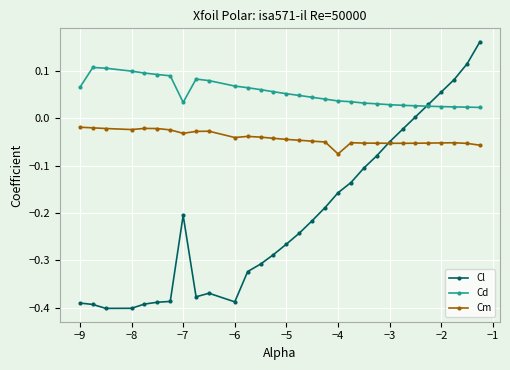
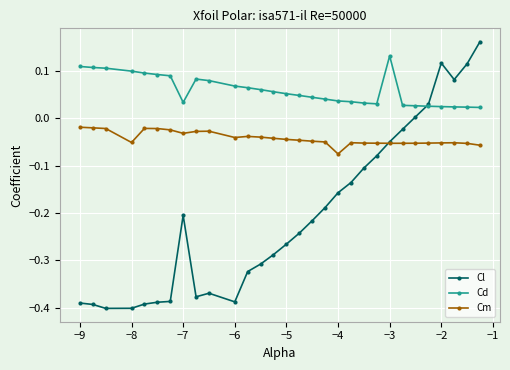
Cd, −9: 0.07 -> 0.11
Cm, −8: -0.02 -> -0.05
Cd, −3: 0.03 -> 0.13
Cl, −2: 0.06 -> 0.12
